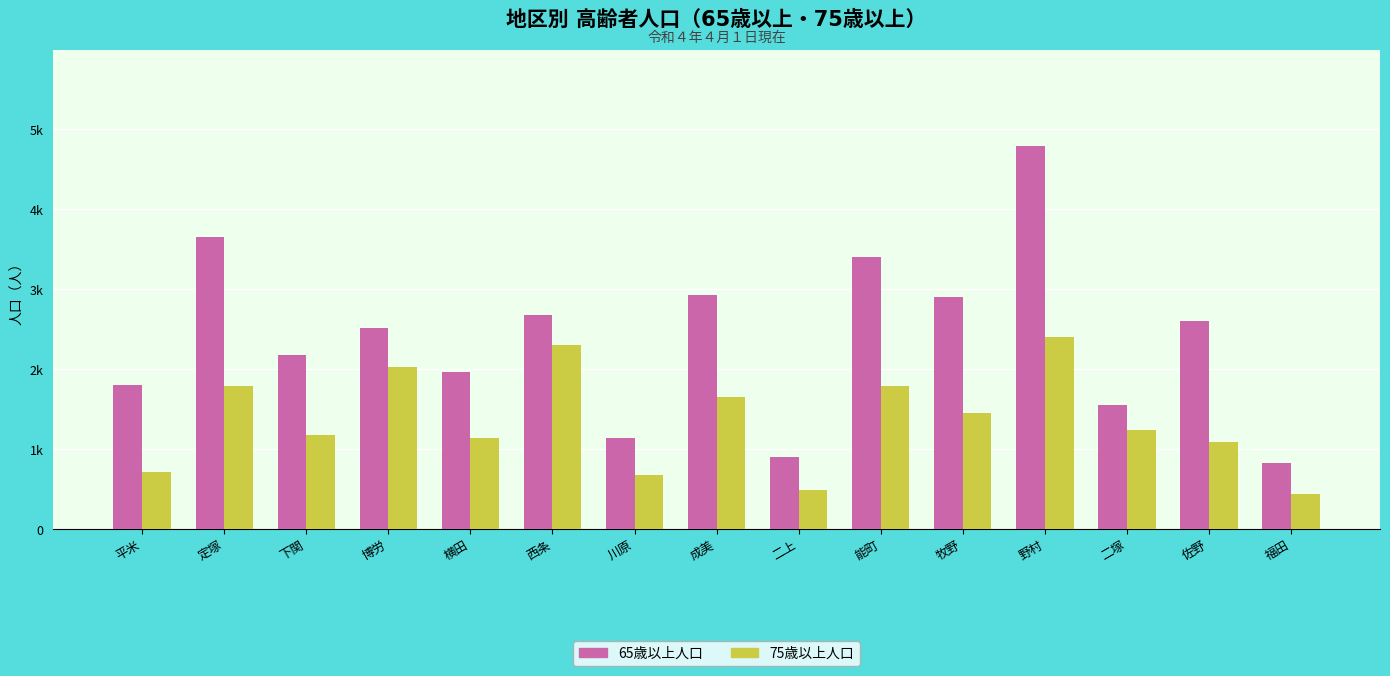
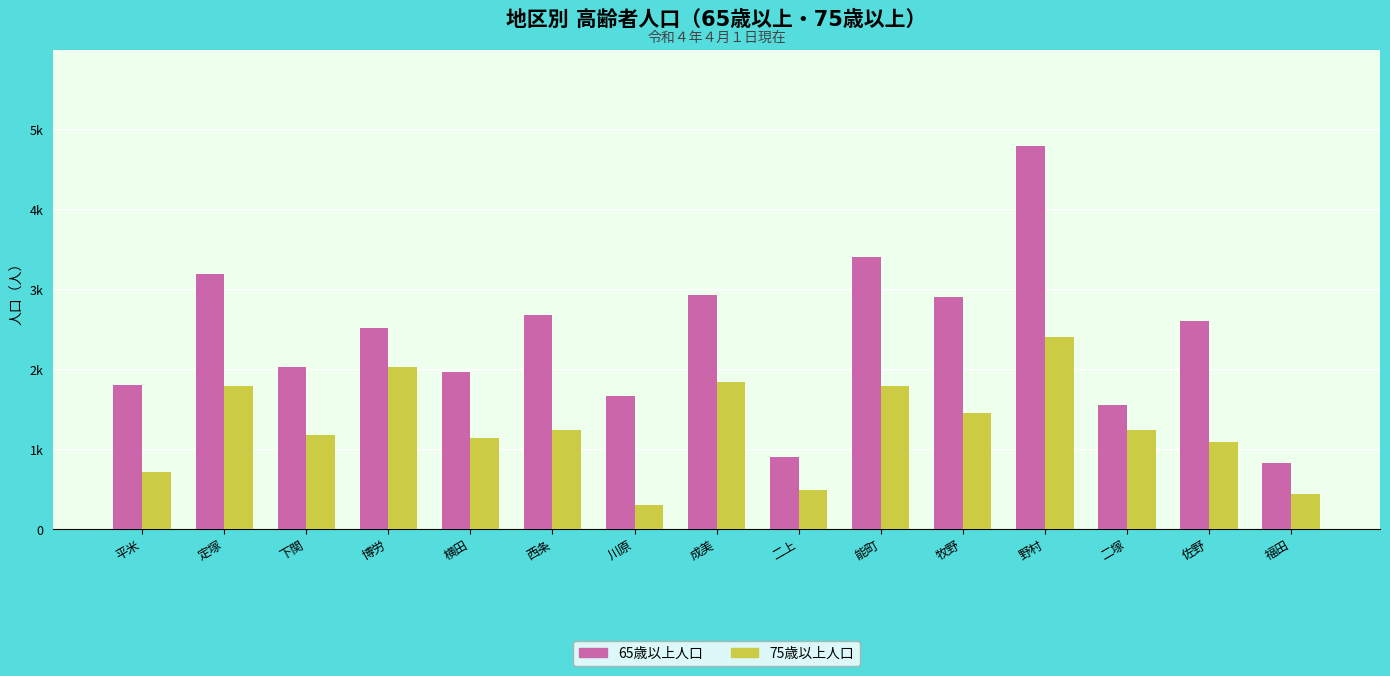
65歳以上人口, 定塚: 3700 -> 3200
65歳以上人口, 下関: 2200 -> 2000
75歳以上人口, 西条: 2300 -> 1200
65歳以上人口, 川原: 1100 -> 1700
75歳以上人口, 川原: 700 -> 300
75歳以上人口, 成美: 1700 -> 1800
